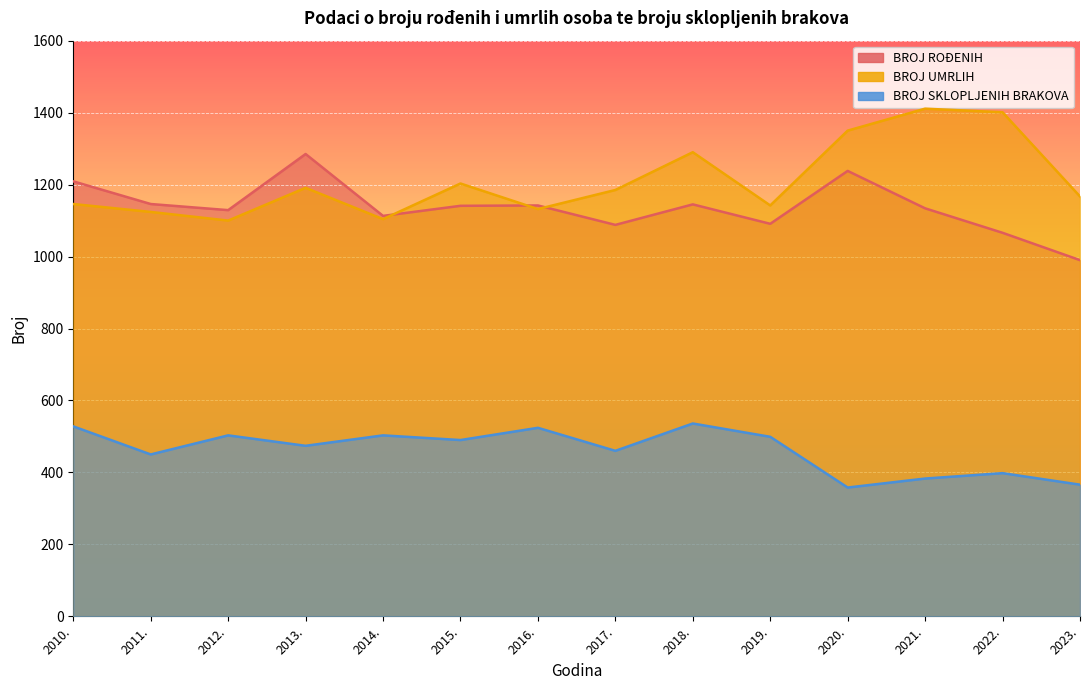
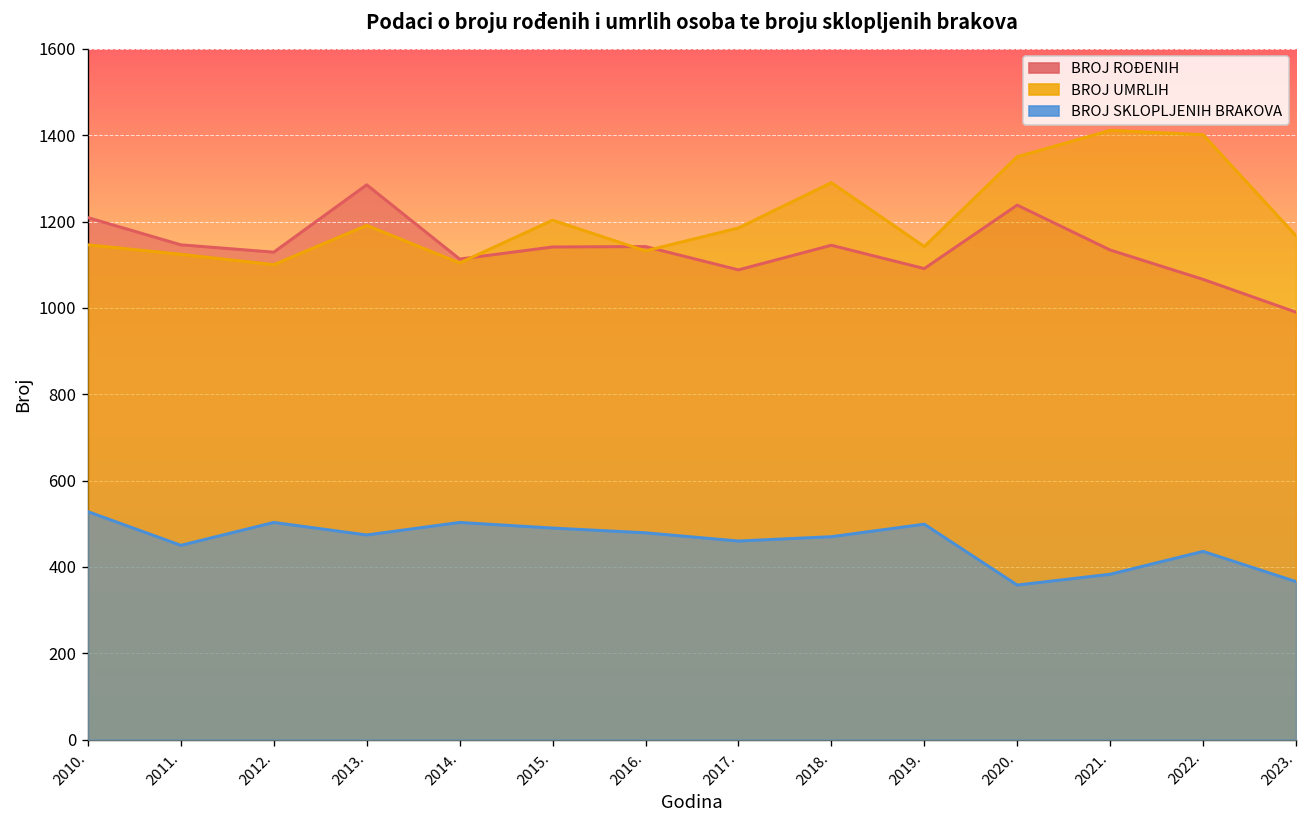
BROJ SKLOPLJENIH BRAKOVA, 2016.: 520 -> 480
BROJ SKLOPLJENIH BRAKOVA, 2018.: 540 -> 470
BROJ SKLOPLJENIH BRAKOVA, 2022.: 400 -> 440
